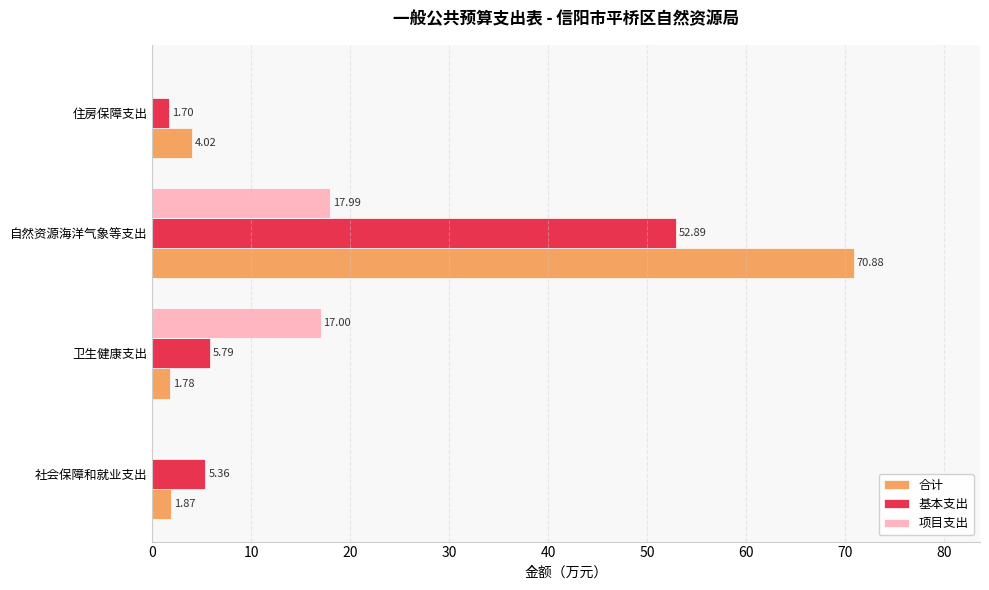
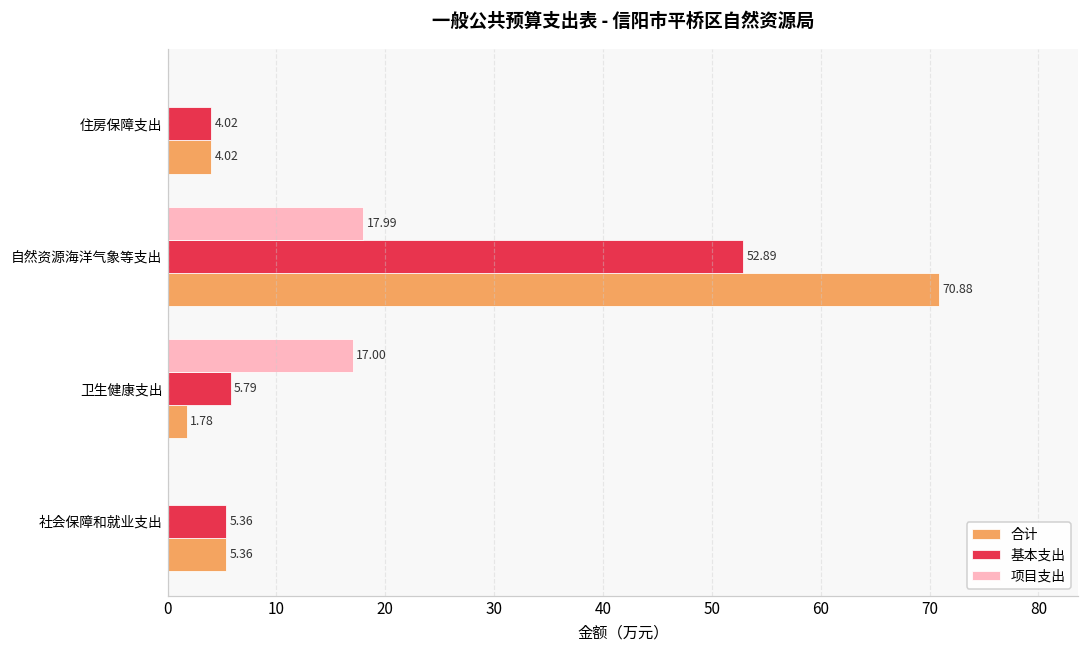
基本支出, 住房保障支出: 1.70 -> 4.02
合计, 社会保障和就业支出: 1.87 -> 5.36
